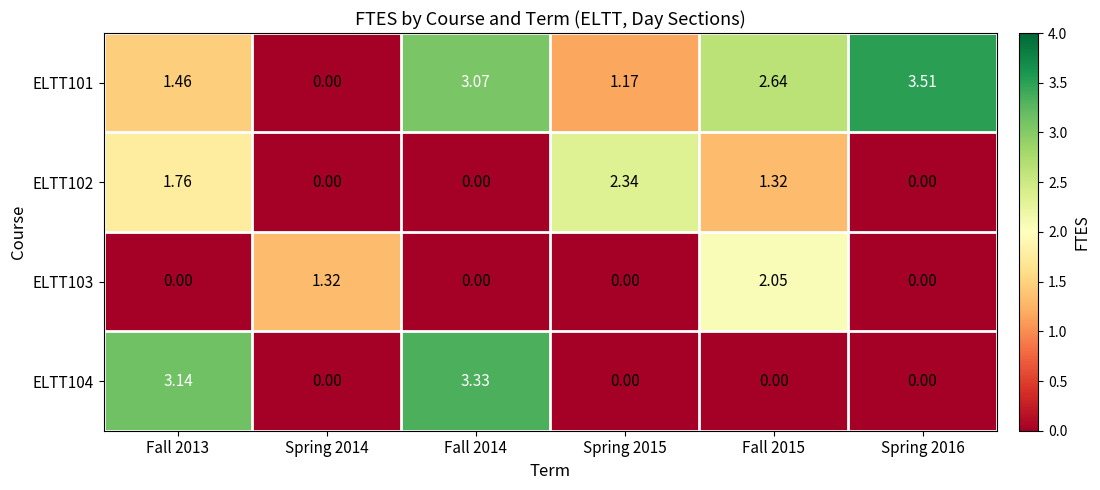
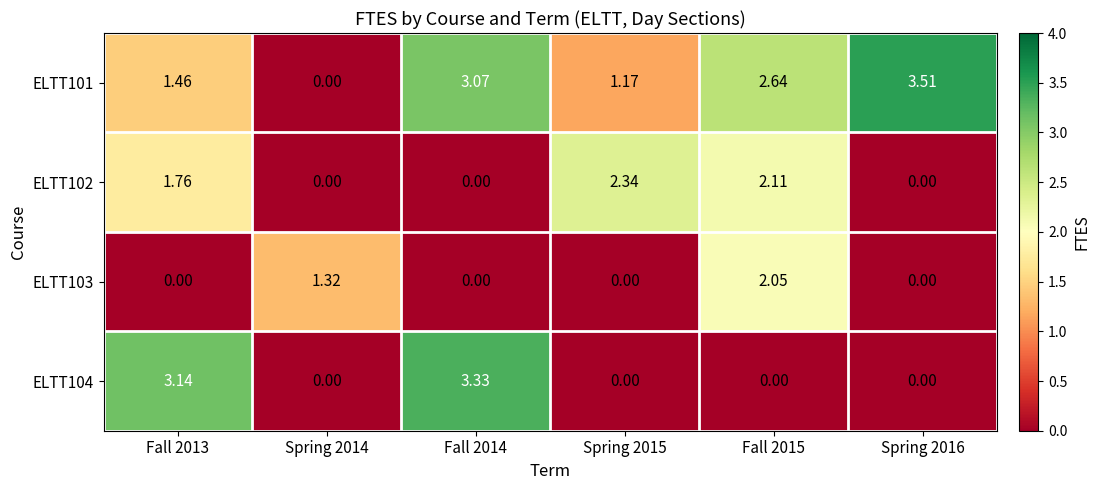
ELTT102, Fall 2015: 1.32 -> 2.11
